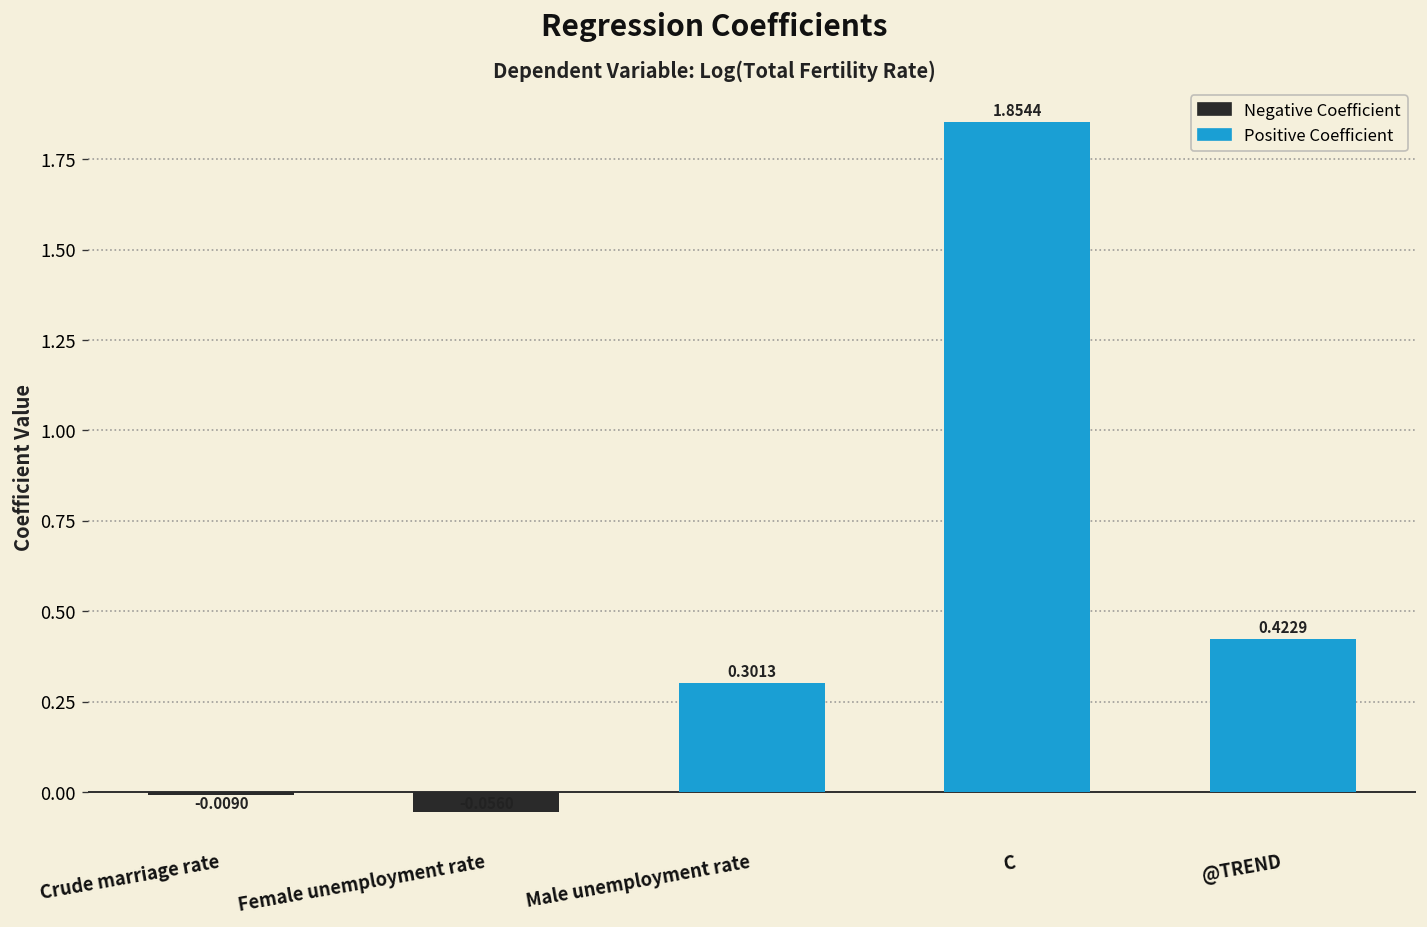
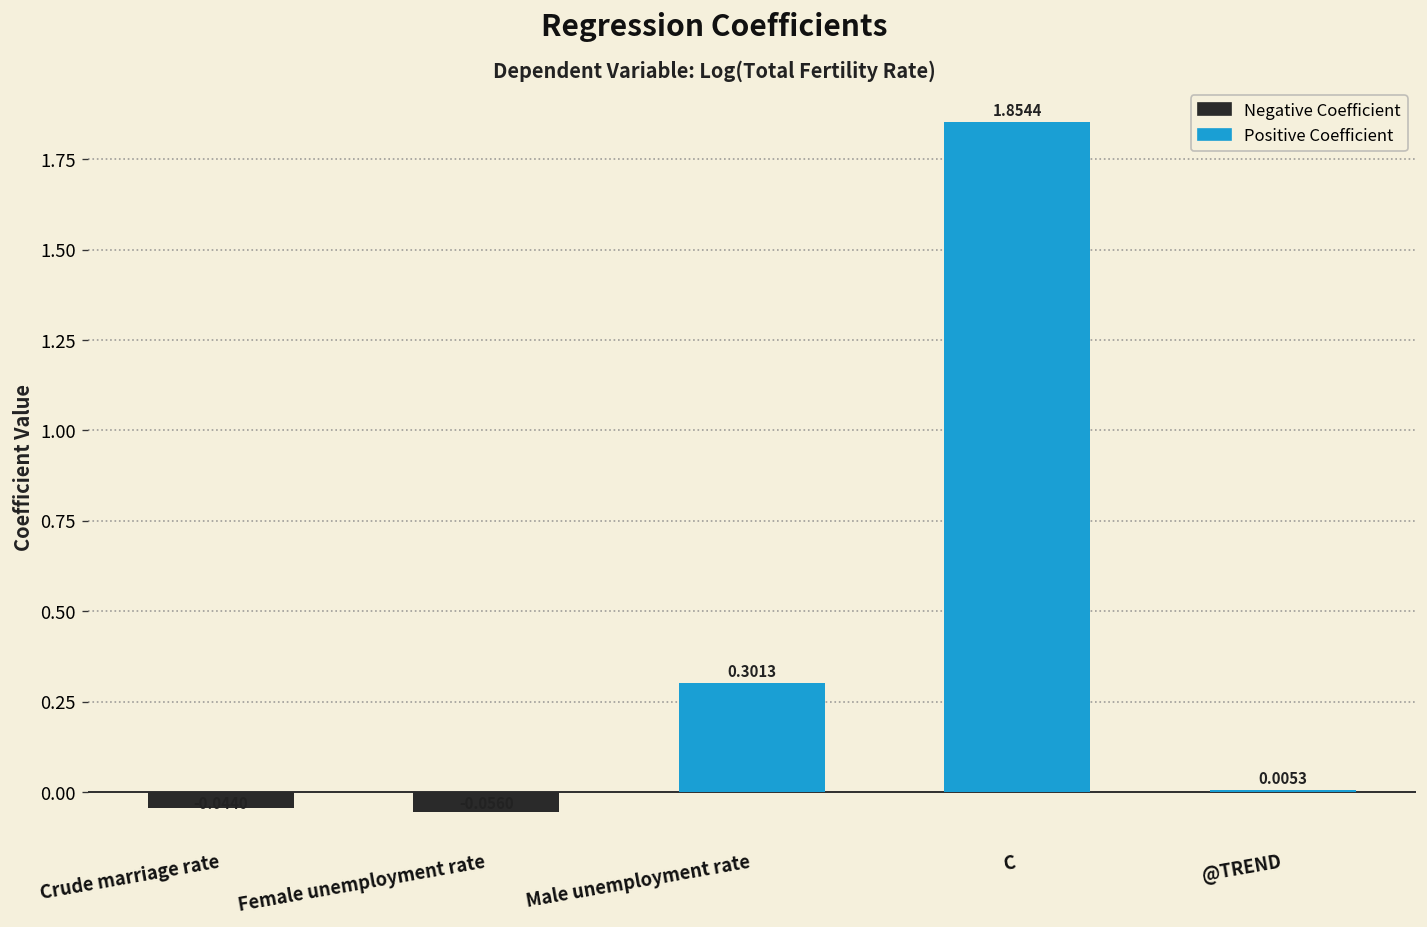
Crude marriage rate: -0.01 -> -0.04
@TREND: 0.4229 -> 0.0053
